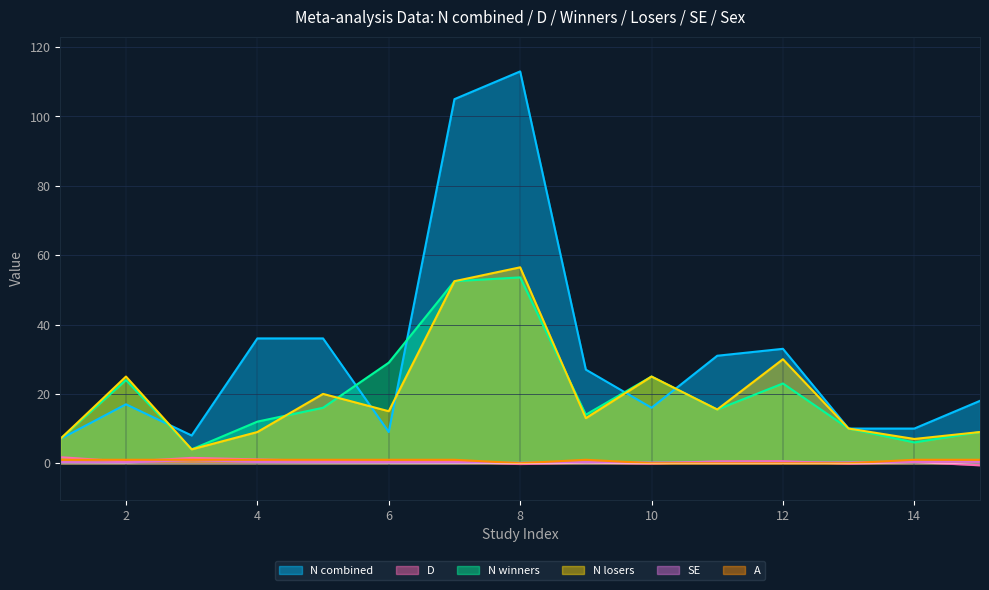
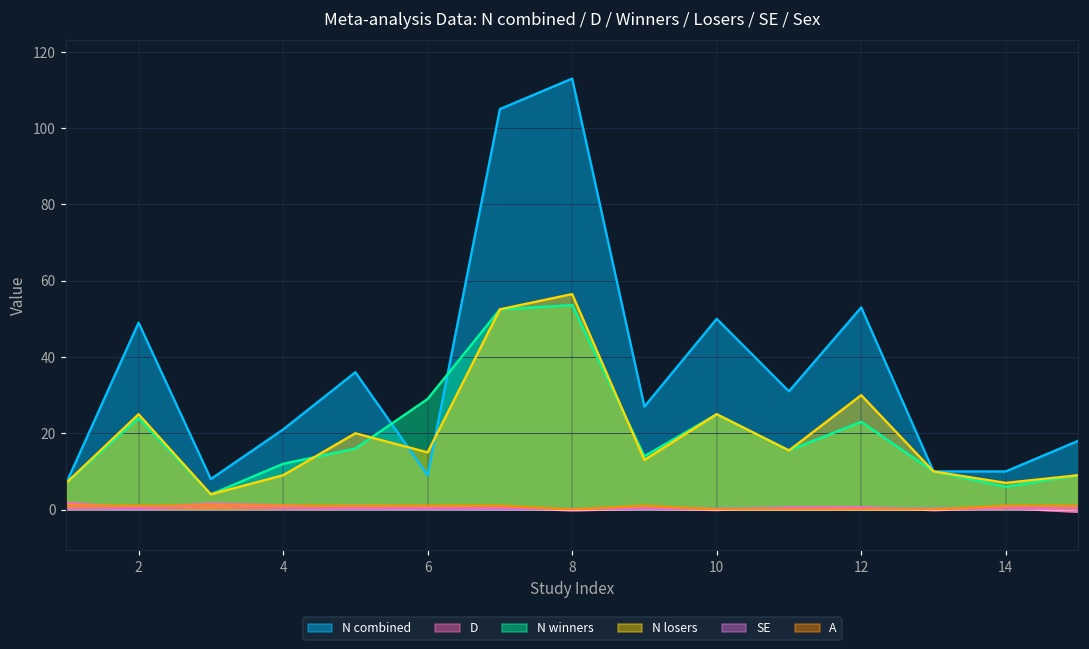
N combined, 2: 17 -> 49
N combined, 4: 36 -> 21
N combined, 10: 16 -> 50
N combined, 12: 33 -> 53
